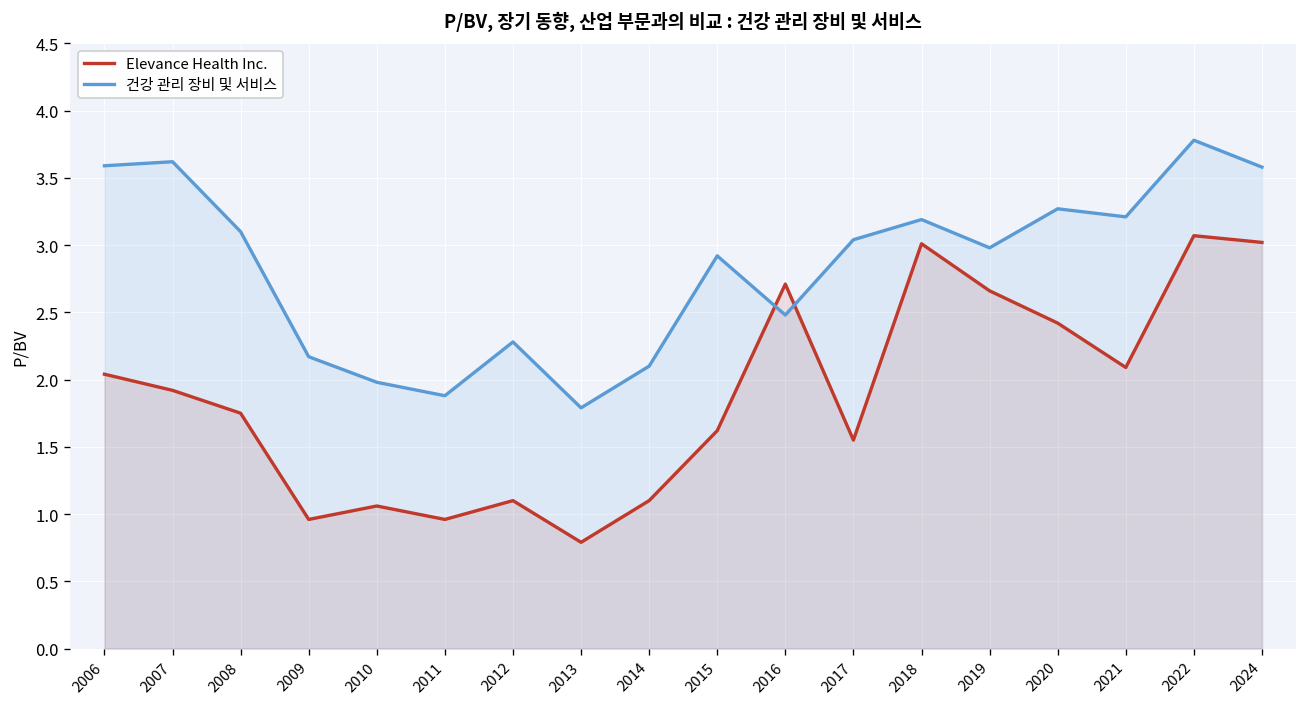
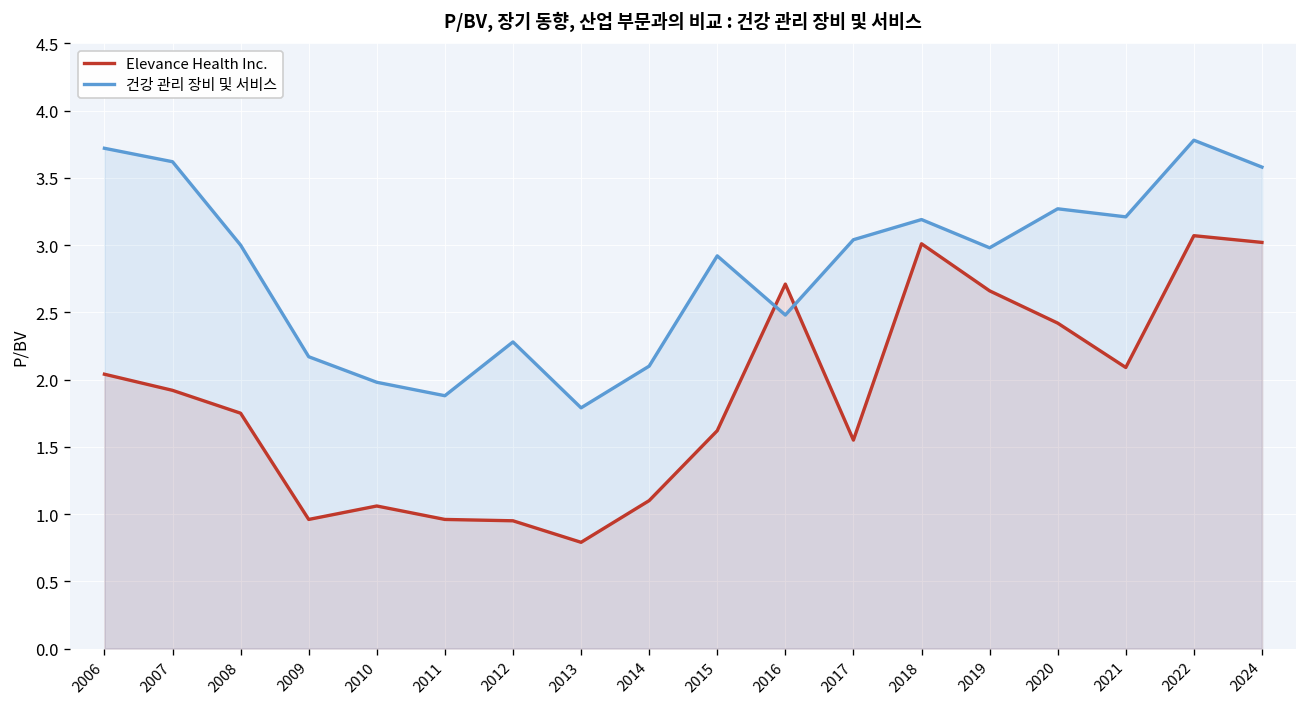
건강 관리 장비 및 서비스, 2006: 3.59 -> 3.72
건강 관리 장비 및 서비스, 2008: 3.1 -> 3.0
Elevance Health Inc., 2012: 1.10 -> 0.95
